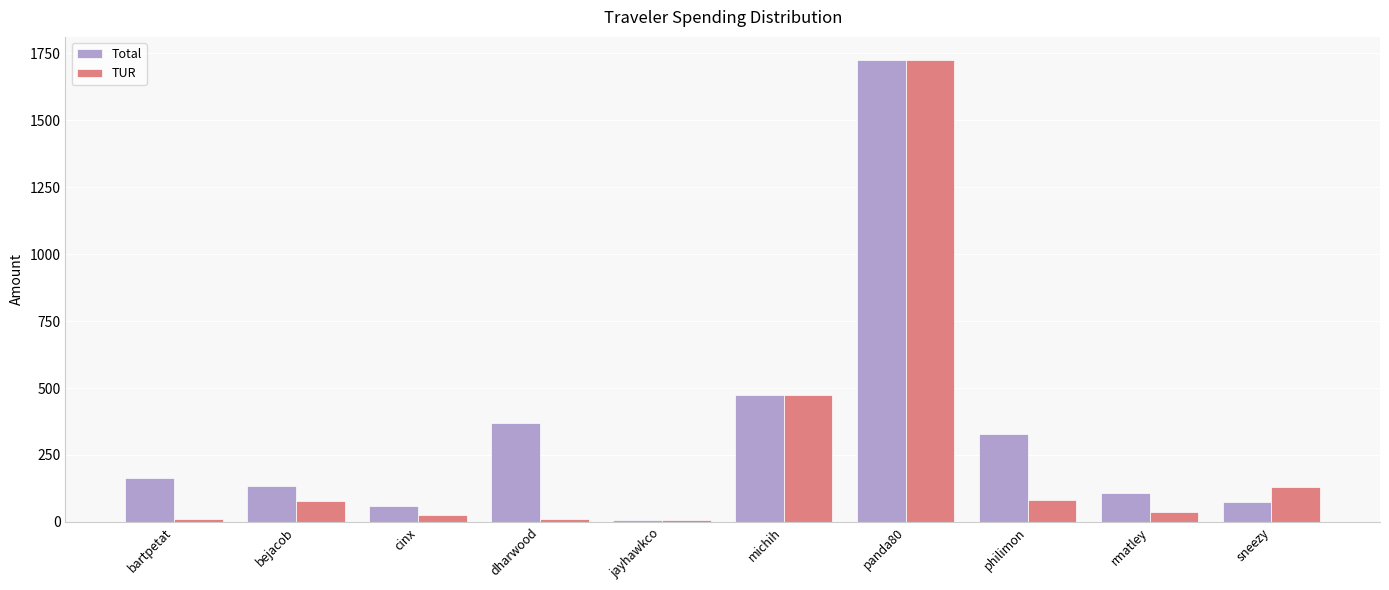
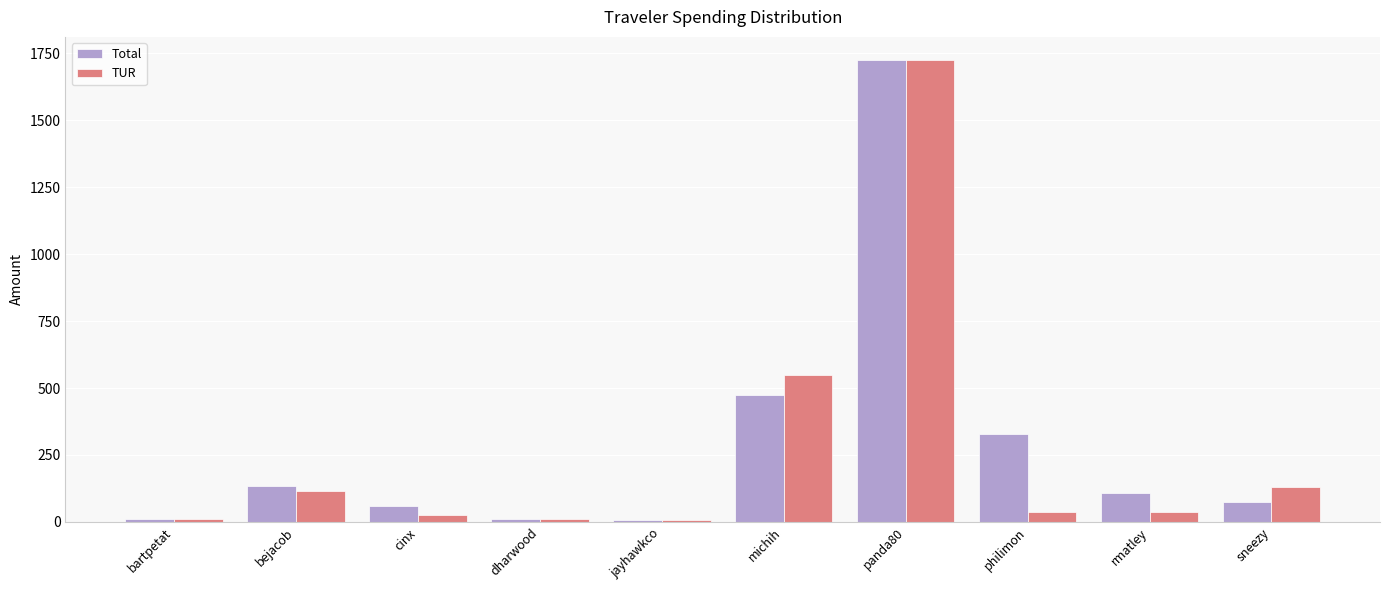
Total, bartpetat: 160 -> 10
TUR, bejacob: 80 -> 120
Total, dharwood: 370 -> 10
TUR, michih: 470 -> 550
TUR, philimon: 80 -> 40
